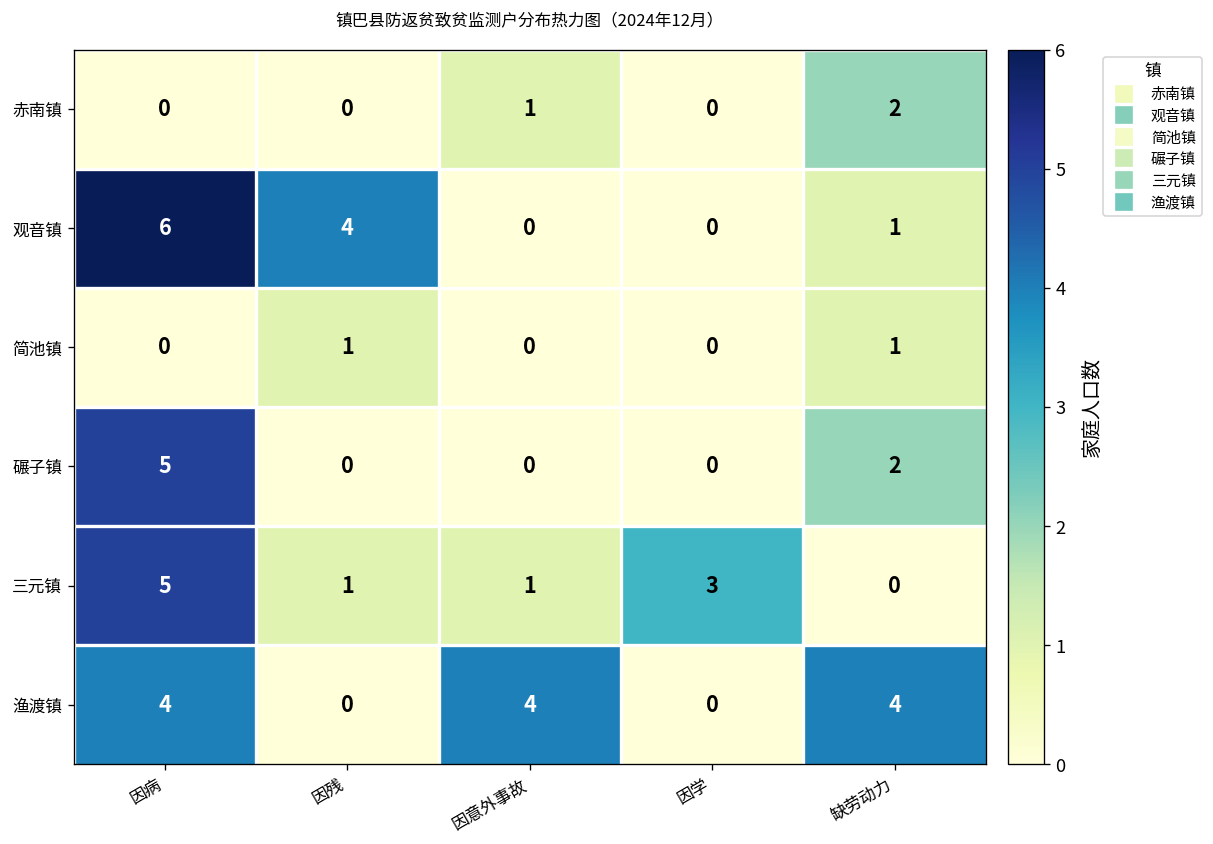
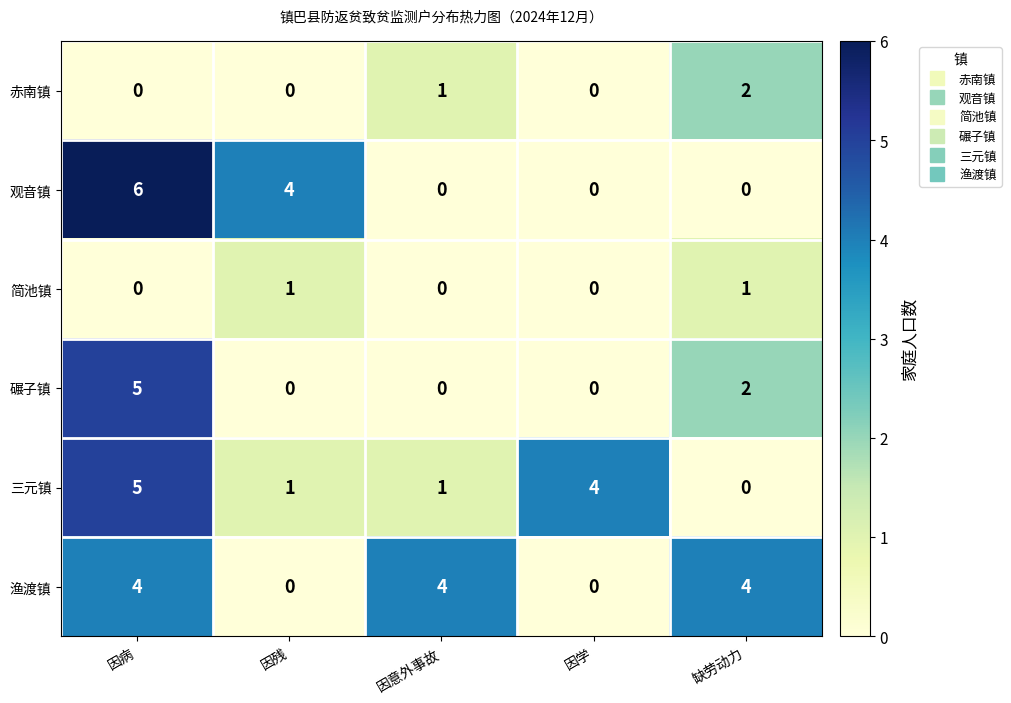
观音镇, 缺劳动力: 1 -> 0
三元镇, 因学: 3 -> 4
